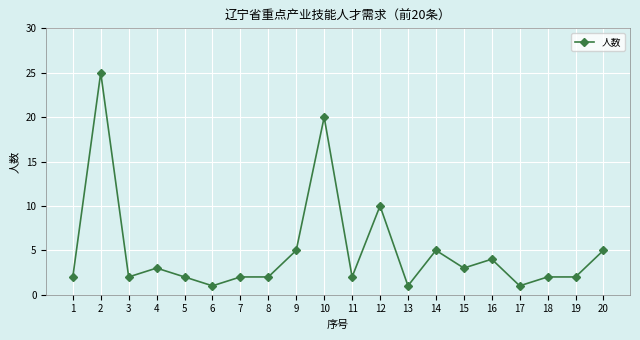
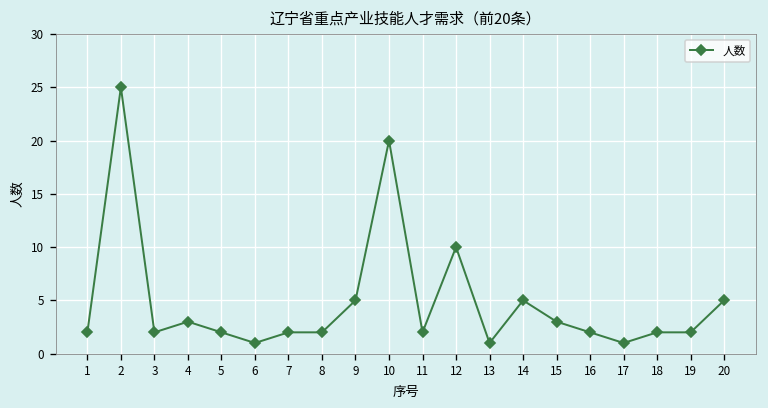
16: 4 -> 2
